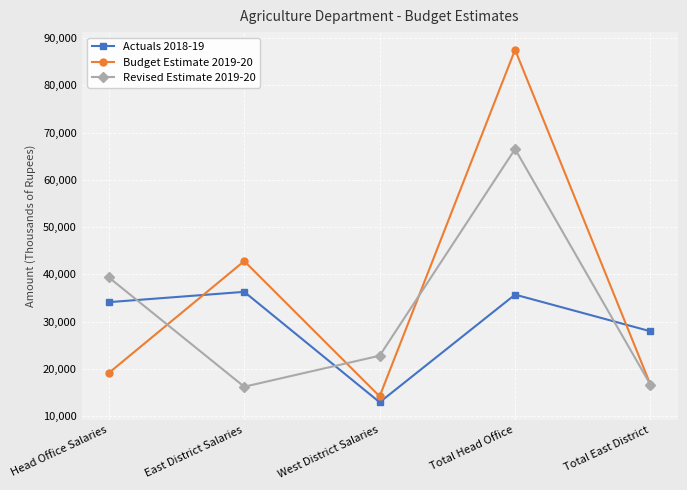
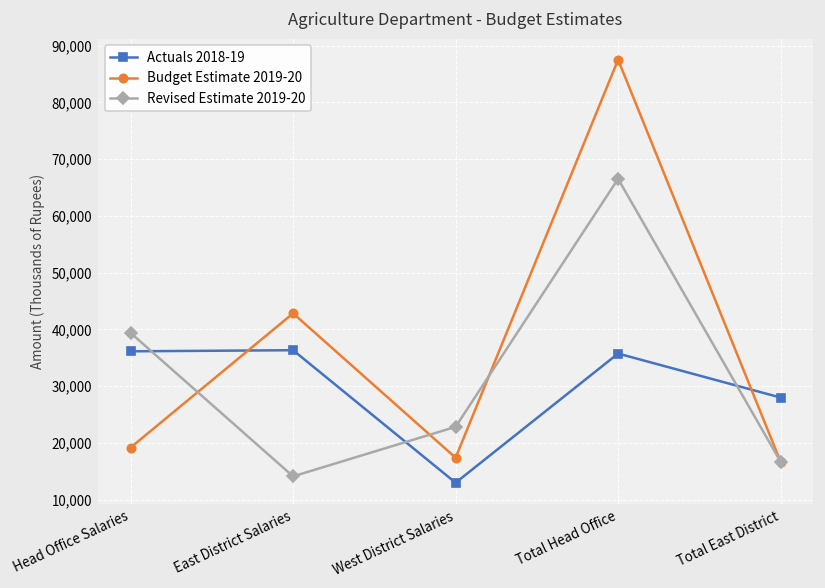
Actuals 2018-19, Head Office Salaries: 34,000 -> 36,000
Revised Estimate 2019-20, East District Salaries: 16,000 -> 14,000
Budget Estimate 2019-20, West District Salaries: 14,000 -> 17,000
